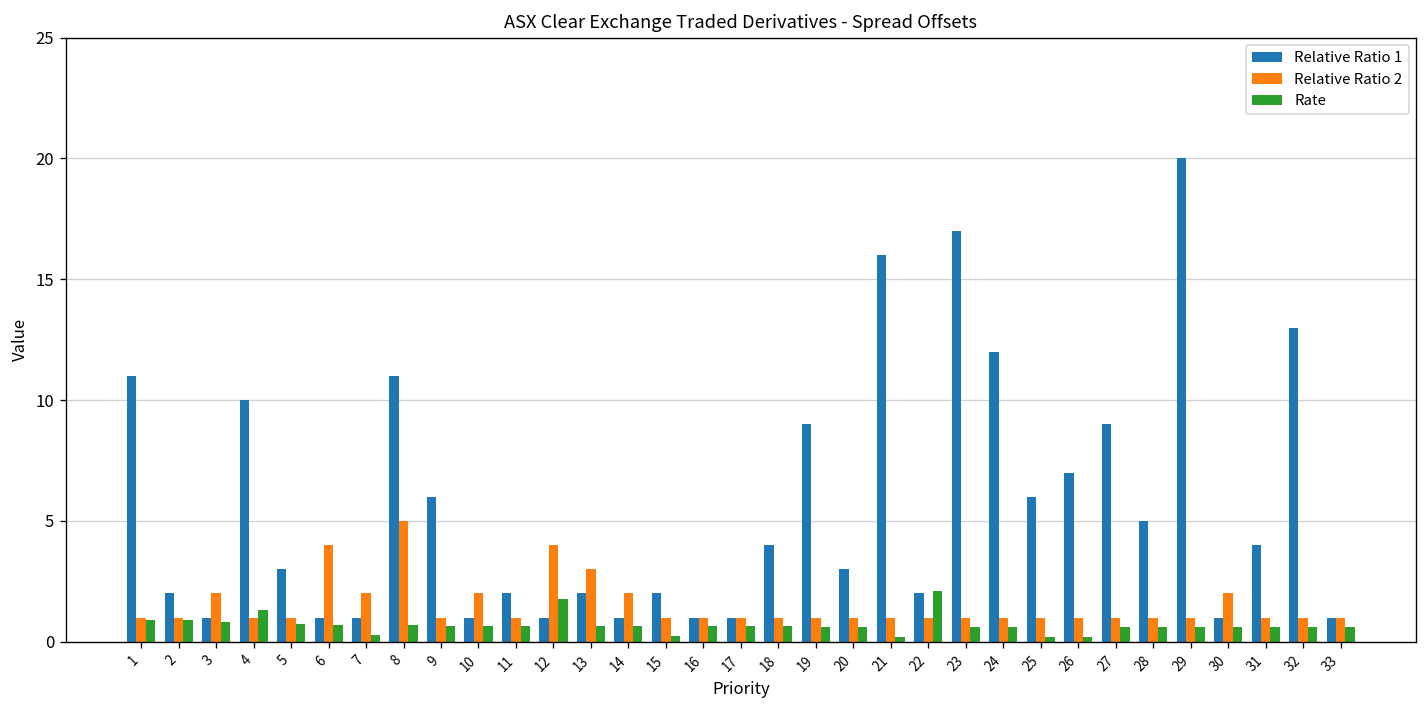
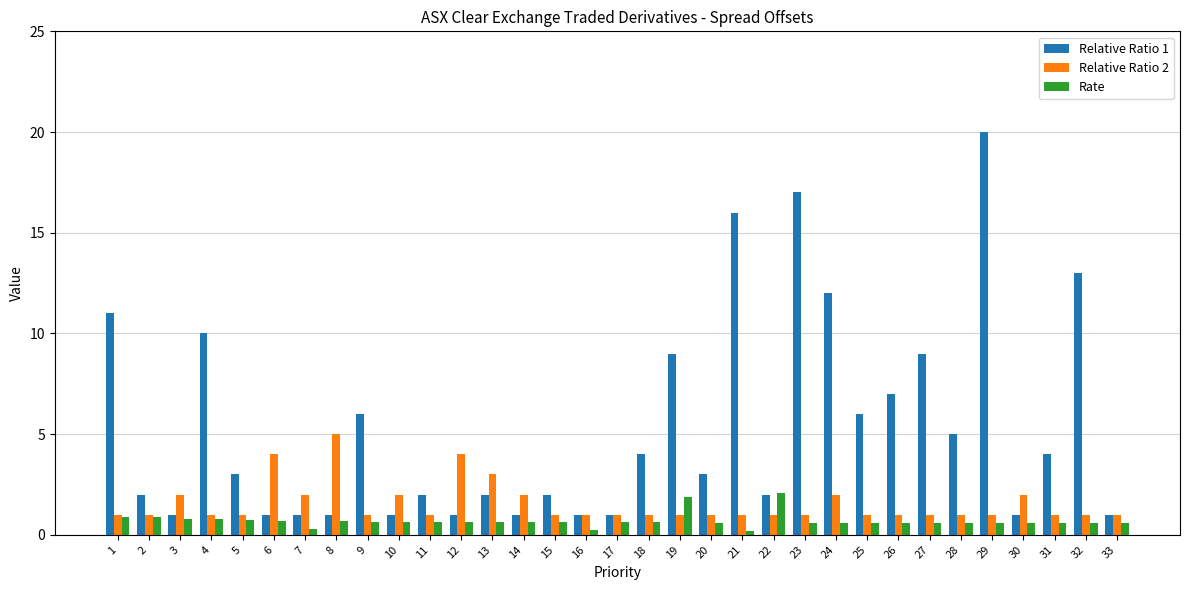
Rate, 4: 1.3 -> 0.8
Relative Ratio 1, 8: 11 -> 1
Rate, 12: 1.8 -> 0.7
Rate, 15: 0.2 -> 0.7
Rate, 16: 0.7 -> 0.3
Rate, 19: 0.6 -> 1.9
Relative Ratio 2, 24: 1 -> 2
Rate, 25: 0.2 -> 0.6
Rate, 26: 0.2 -> 0.6
